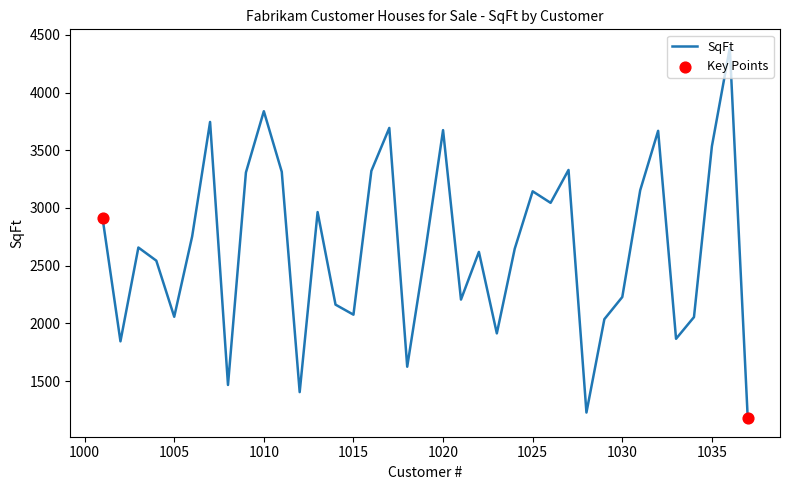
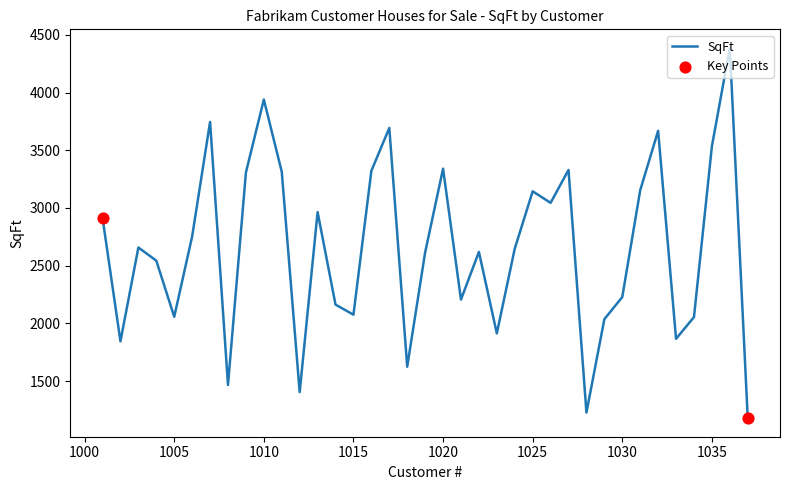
SqFt, 1010: 3840 -> 3940
SqFt, 1020: 3670 -> 3340
